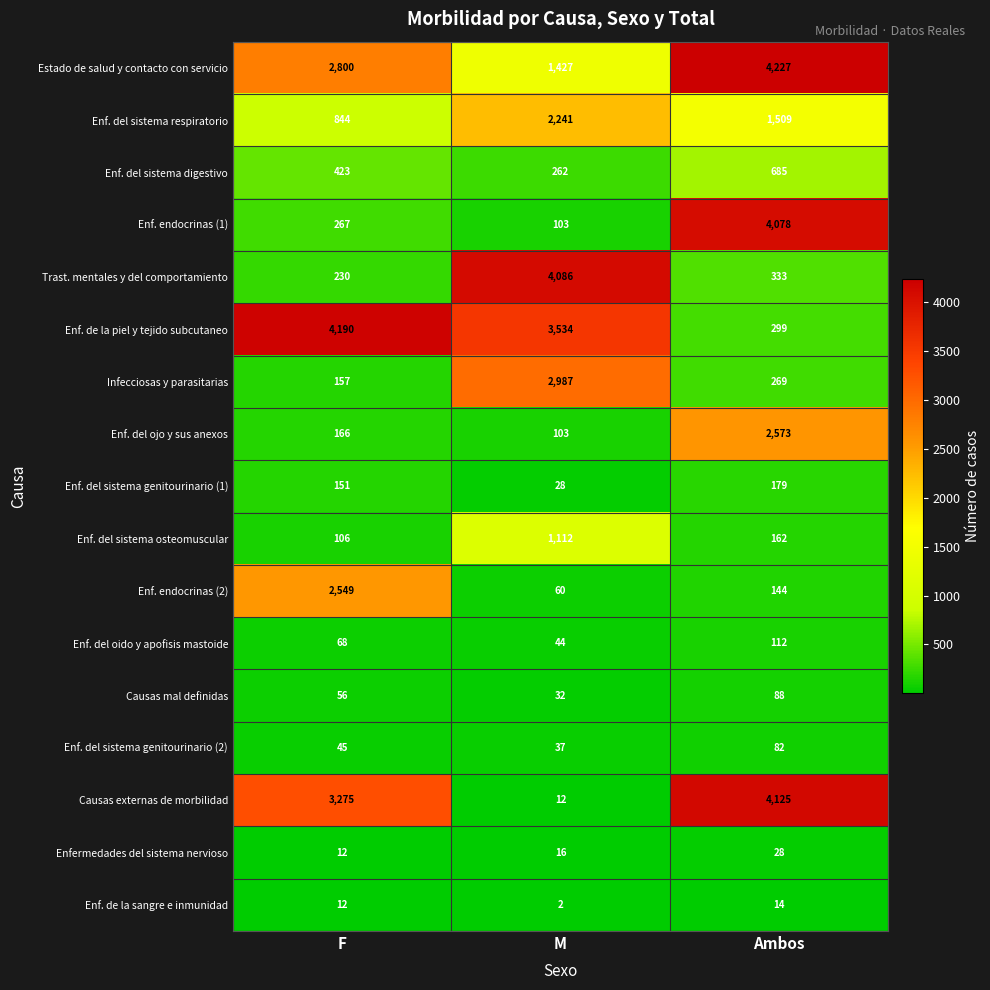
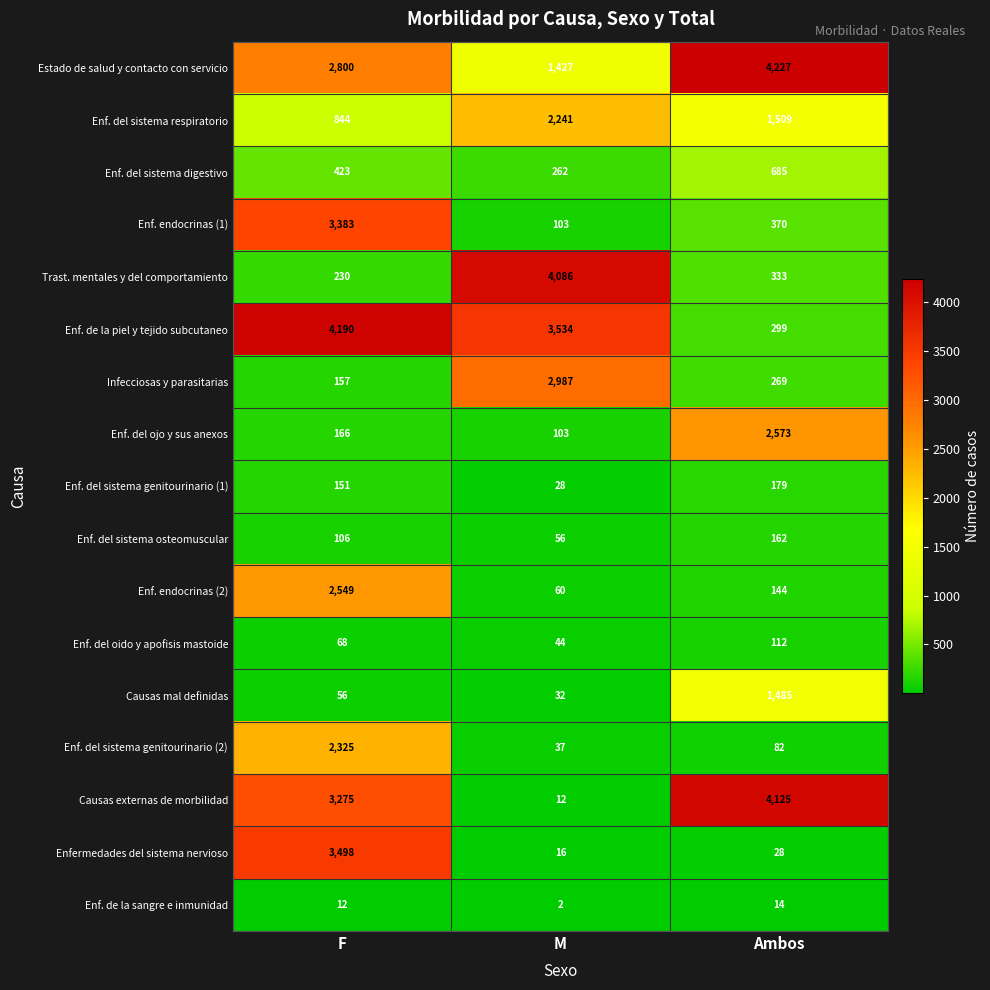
Enf. endocrinas (1), F: 267 -> 3,383
Enf. endocrinas (1), Ambos: 4,078 -> 370
Enf. del sistema osteomuscular, M: 1,112 -> 56
Causas mal definidas, Ambos: 88 -> 1,485
Enf. del sistema genitourinario (2), F: 45 -> 2,325
Enfermedades del sistema nervioso, F: 12 -> 3,498
